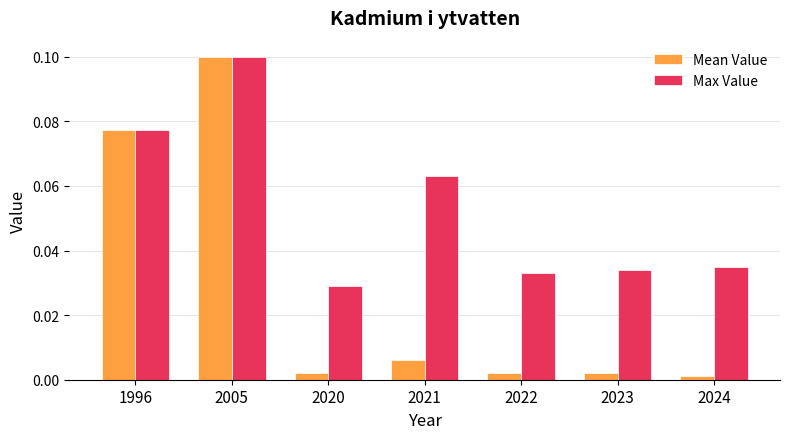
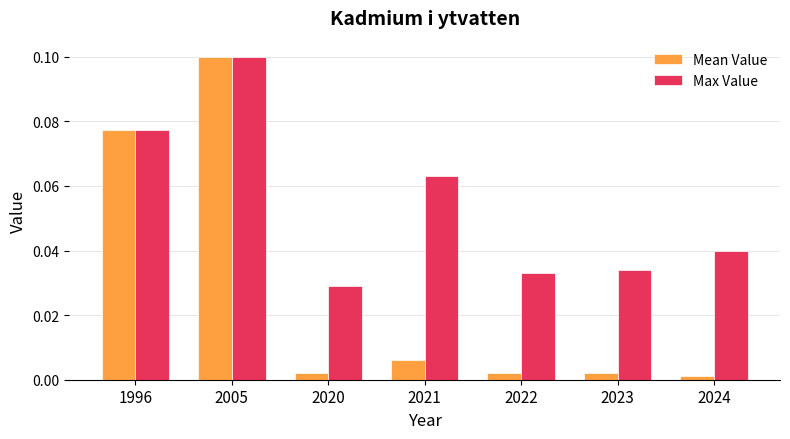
Max Value, 2024: 0.035 -> 0.040
